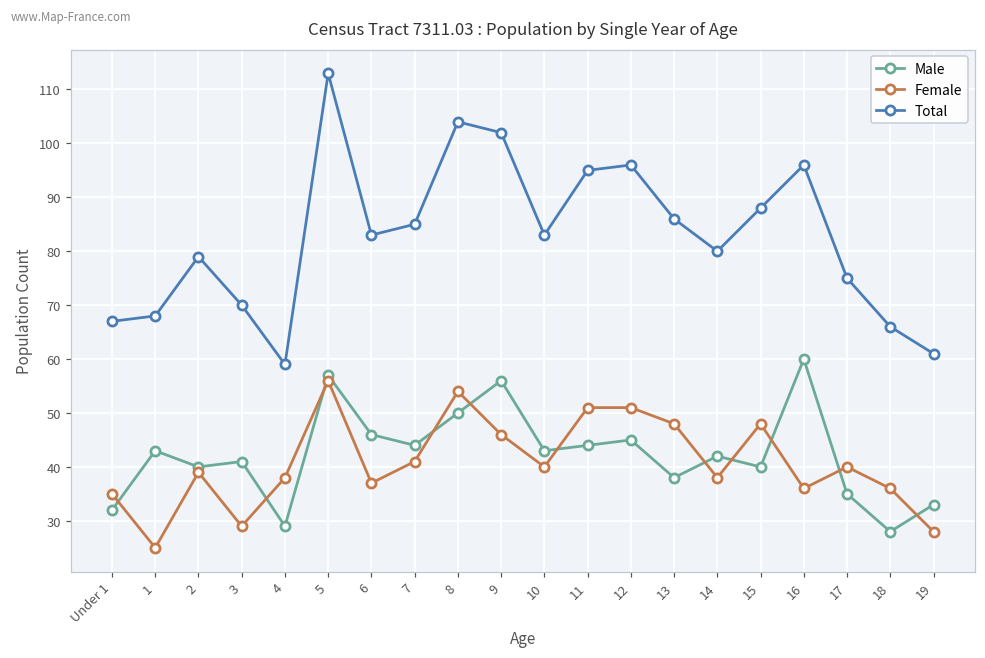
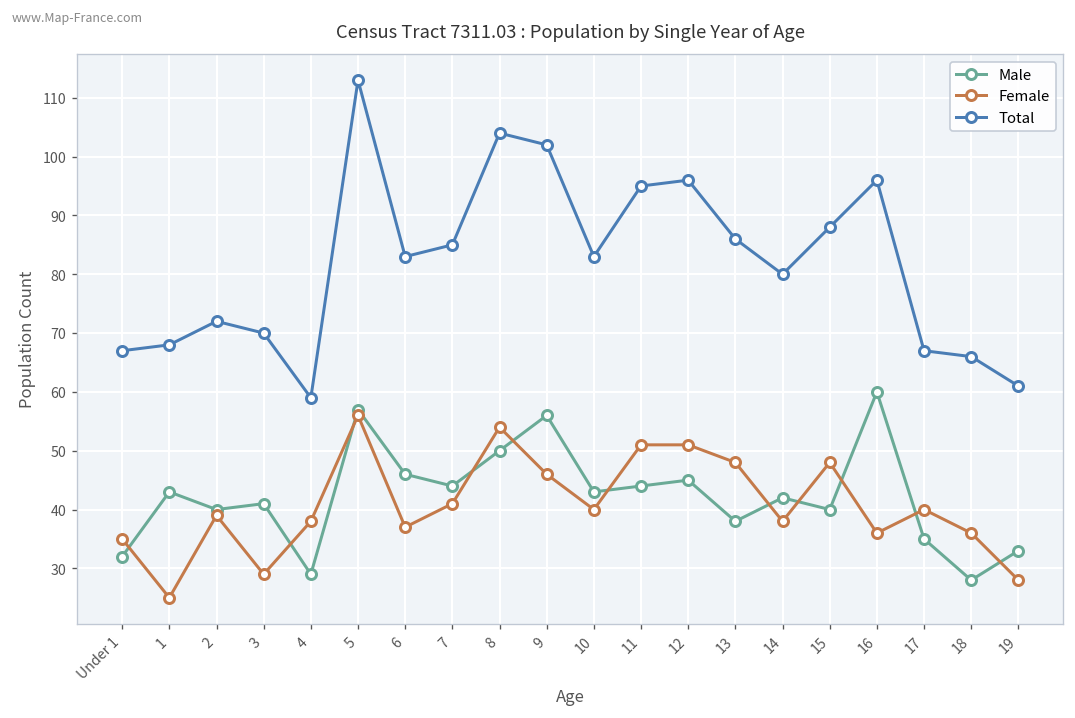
Total, 2: 79 -> 72
Total, 17: 75 -> 67
